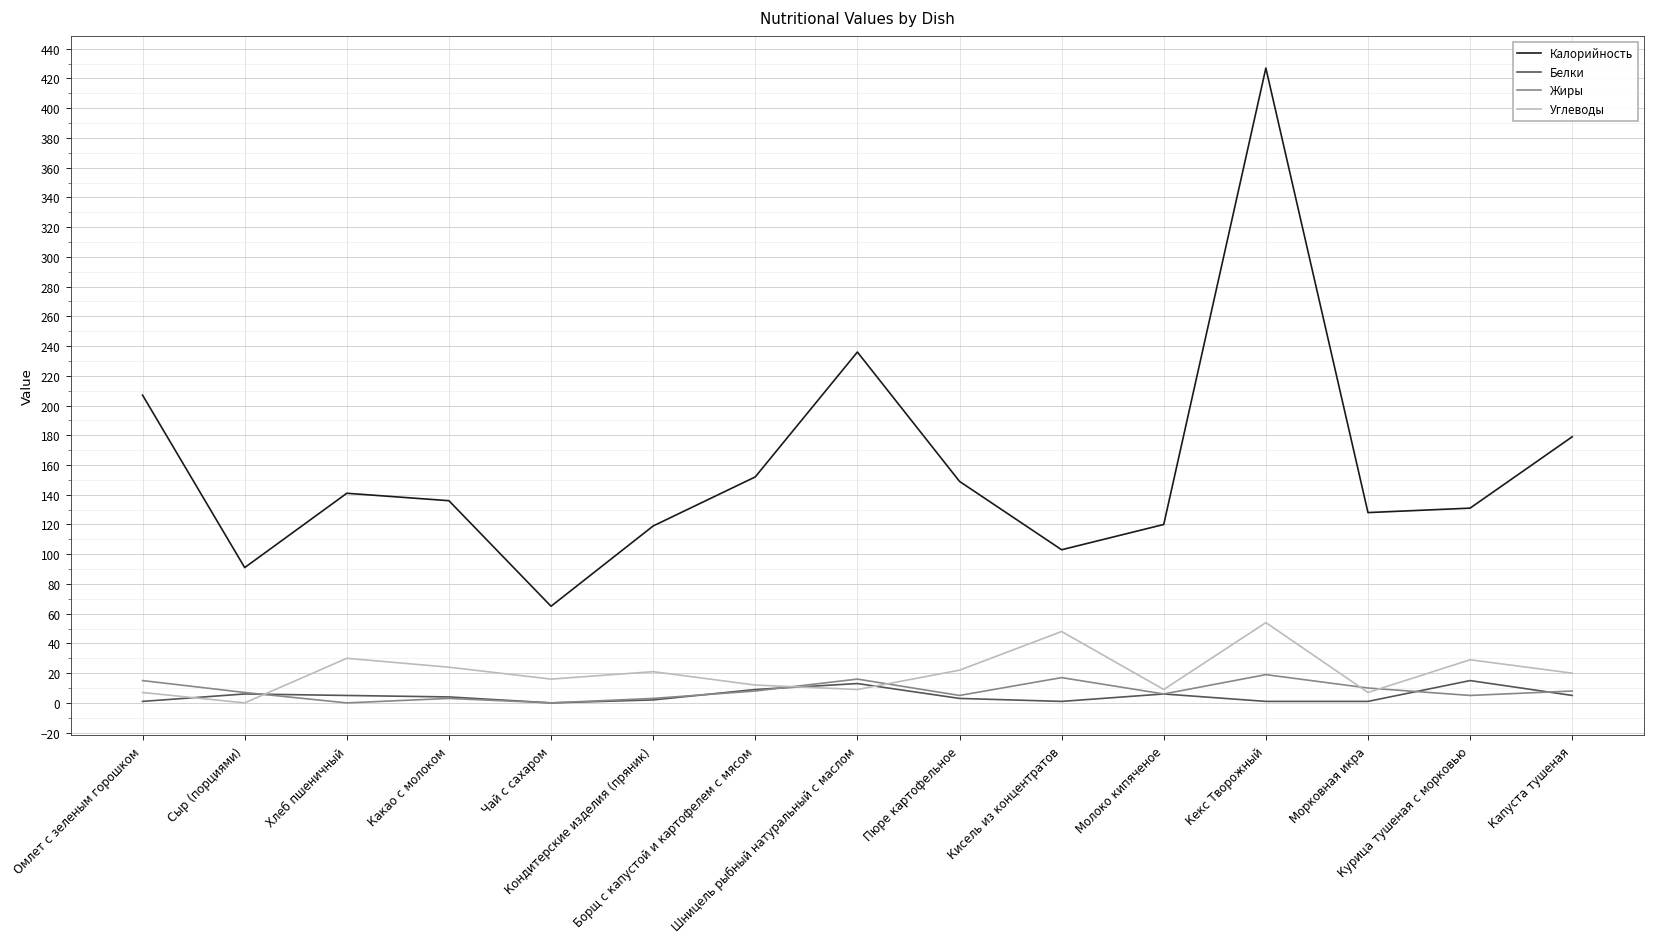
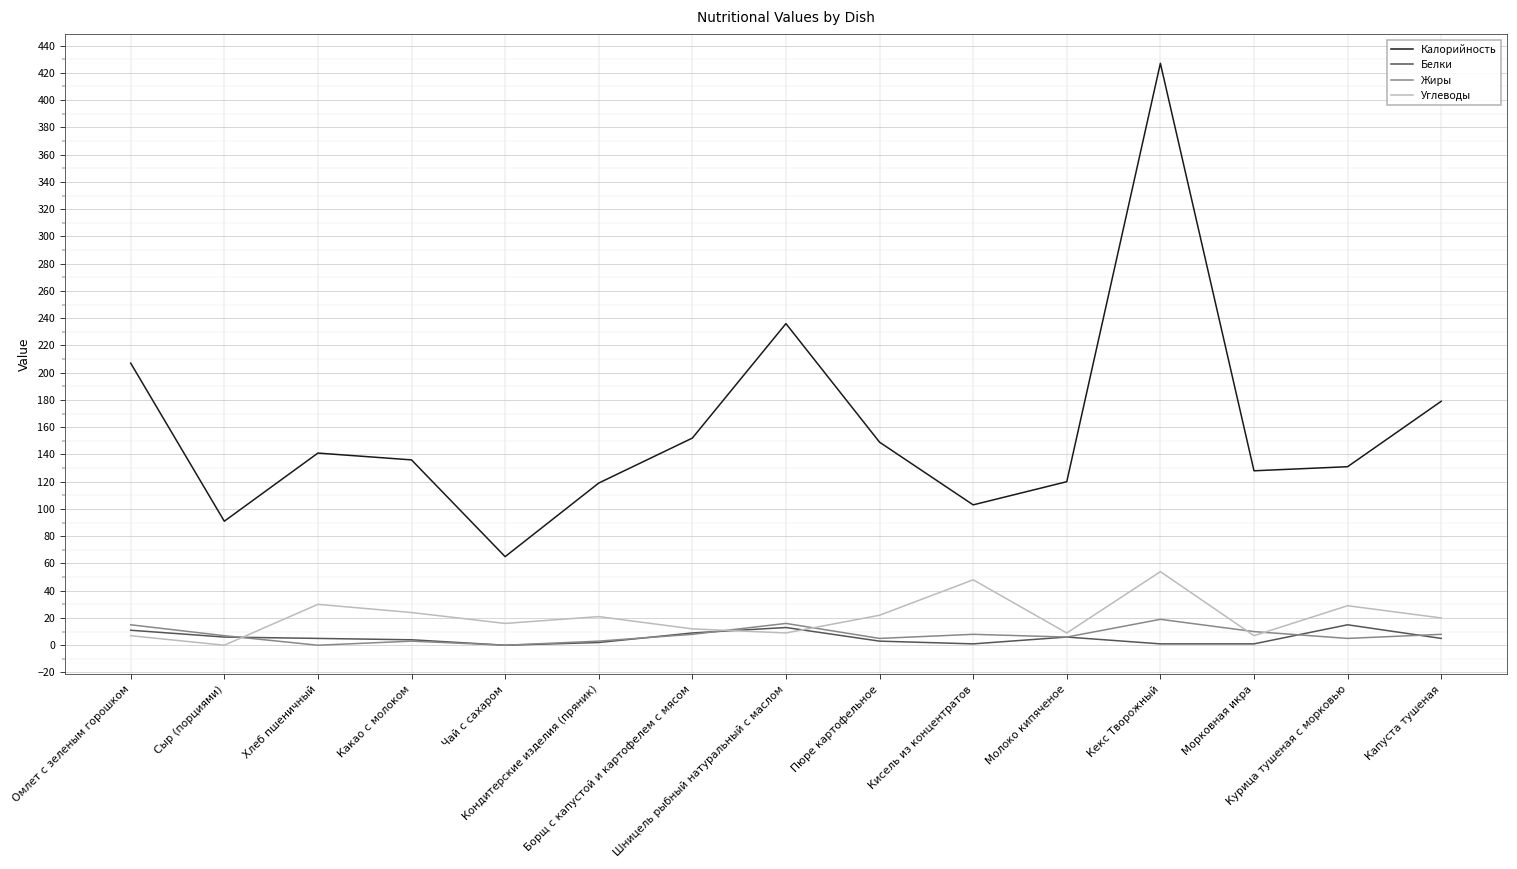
Белки, Омлет с зеленым горошком: 1 -> 11
Жиры, Кисель из концентратов: 17 -> 8
